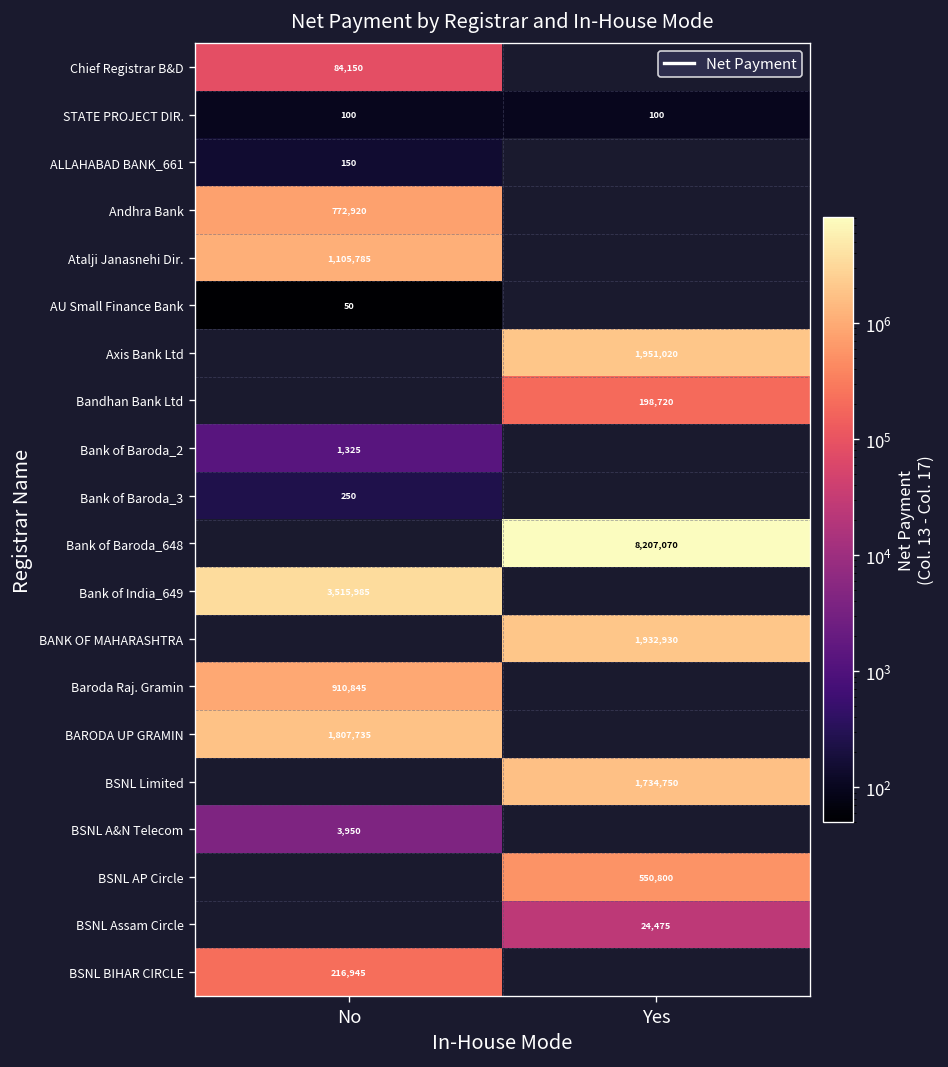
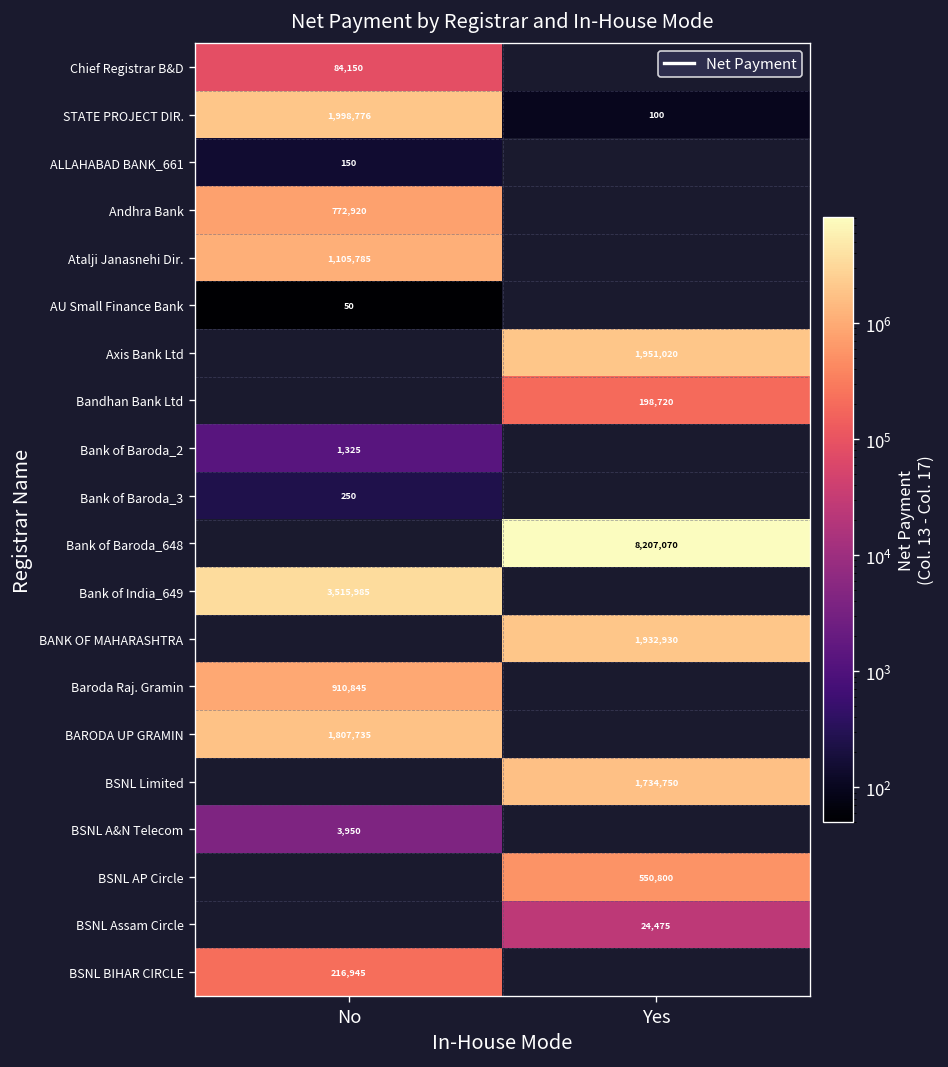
STATE PROJECT DIR., No: 100 -> 1,998,776
